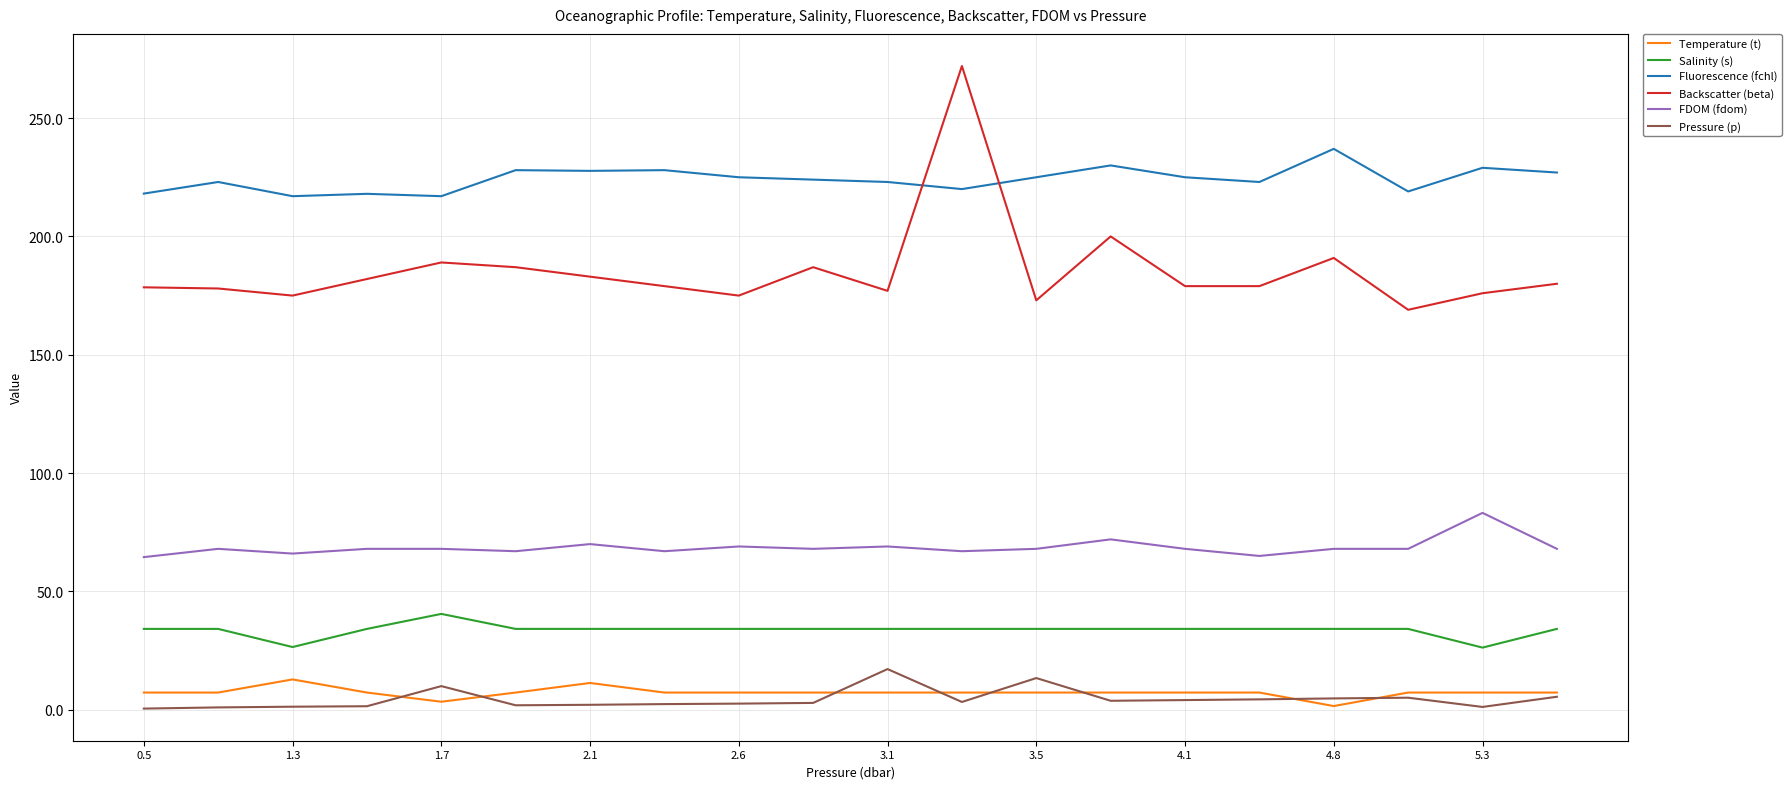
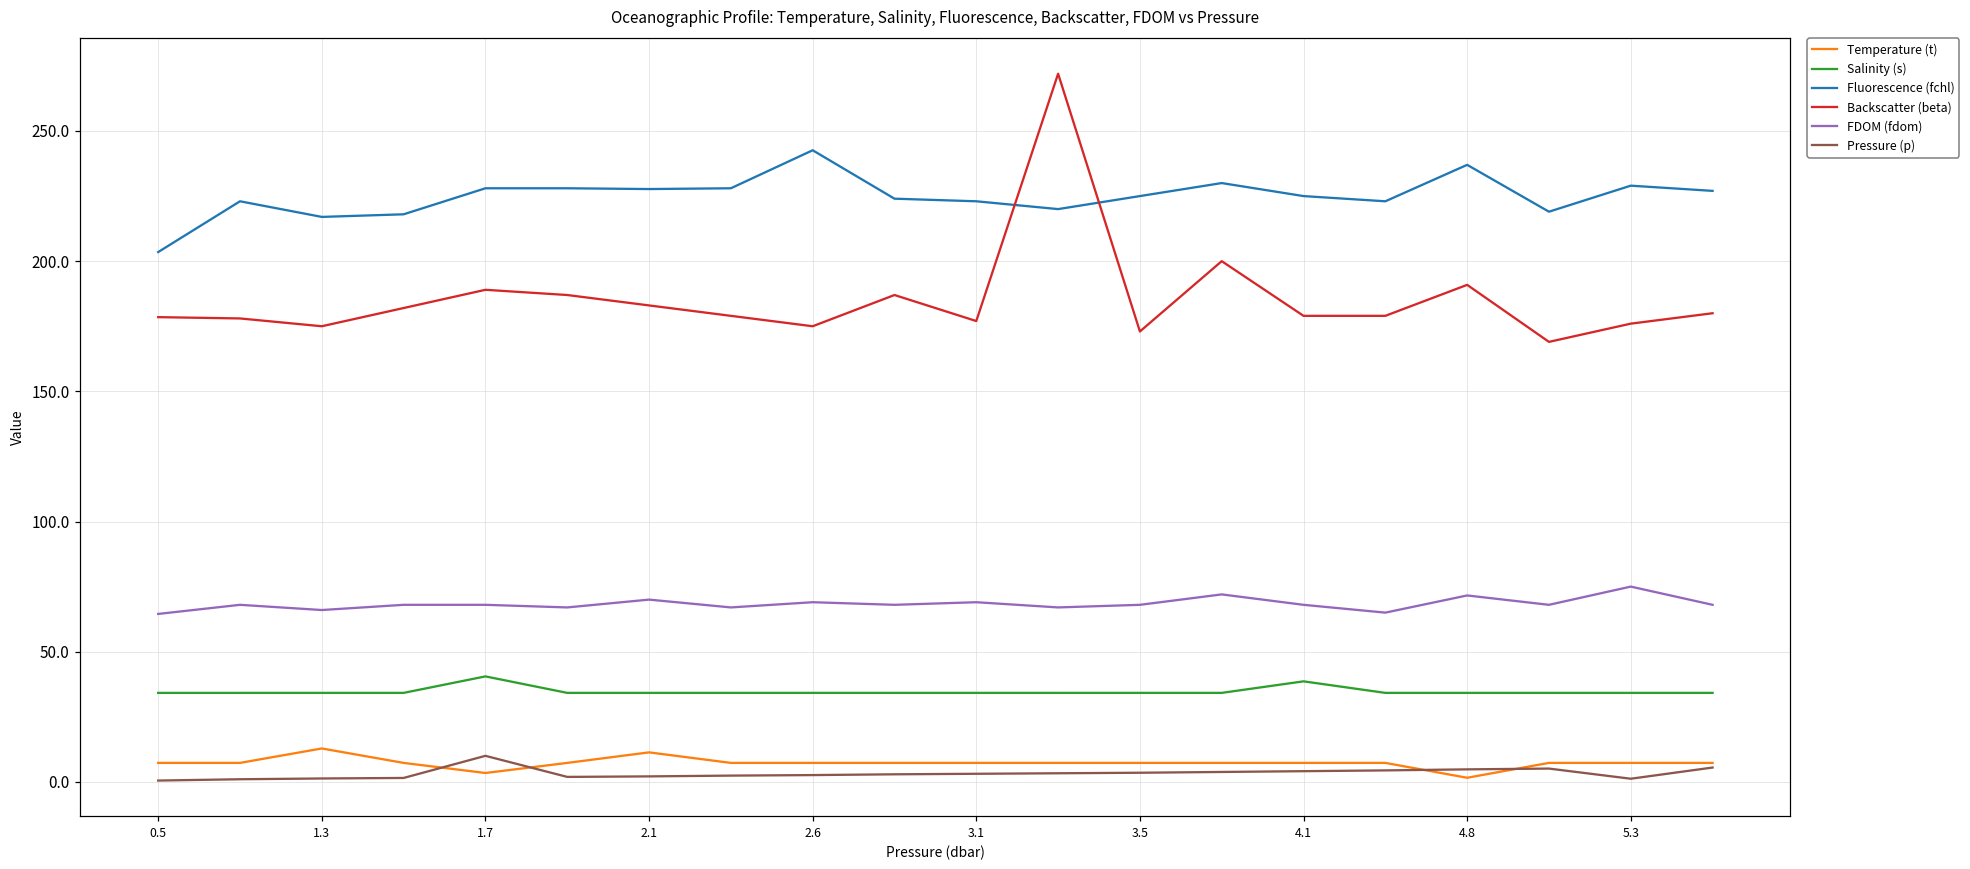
Fluorescence (fchl), 0.5: 218 -> 204
Salinity (s), 1.3: 27 -> 34
Fluorescence (fchl), 1.7: 217 -> 228
Fluorescence (fchl), 2.6: 225 -> 243
Pressure (p), 3.1: 17 -> 3
Pressure (p), 3.5: 13 -> 4
Salinity (s), 4.1: 34 -> 39
FDOM (fdom), 4.8: 68 -> 72
Salinity (s), 5.3: 26 -> 34
FDOM (fdom), 5.3: 83 -> 75
